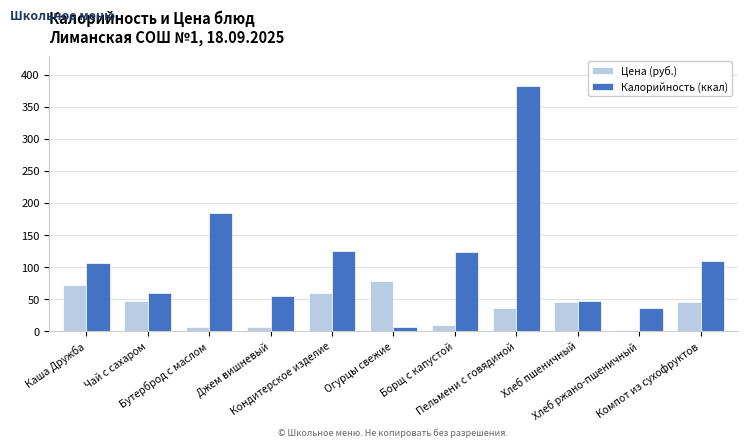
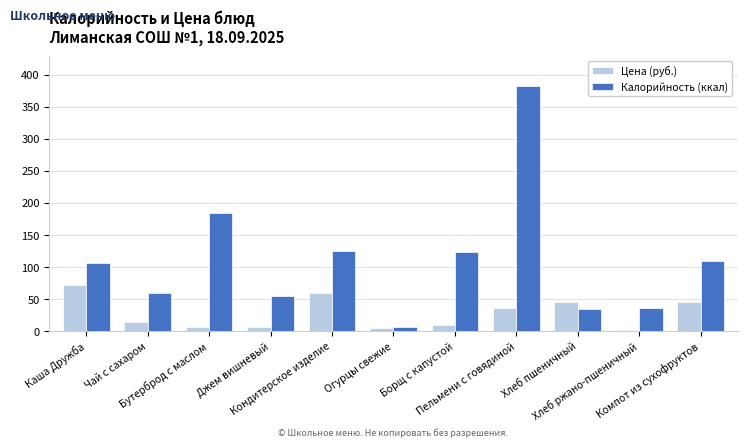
Цена (руб.), Чай с сахаром: 50 -> 20
Цена (руб.), Огурцы свежие: 80 -> 10
Калорийность (ккал), Хлеб пшеничный: 50 -> 30
